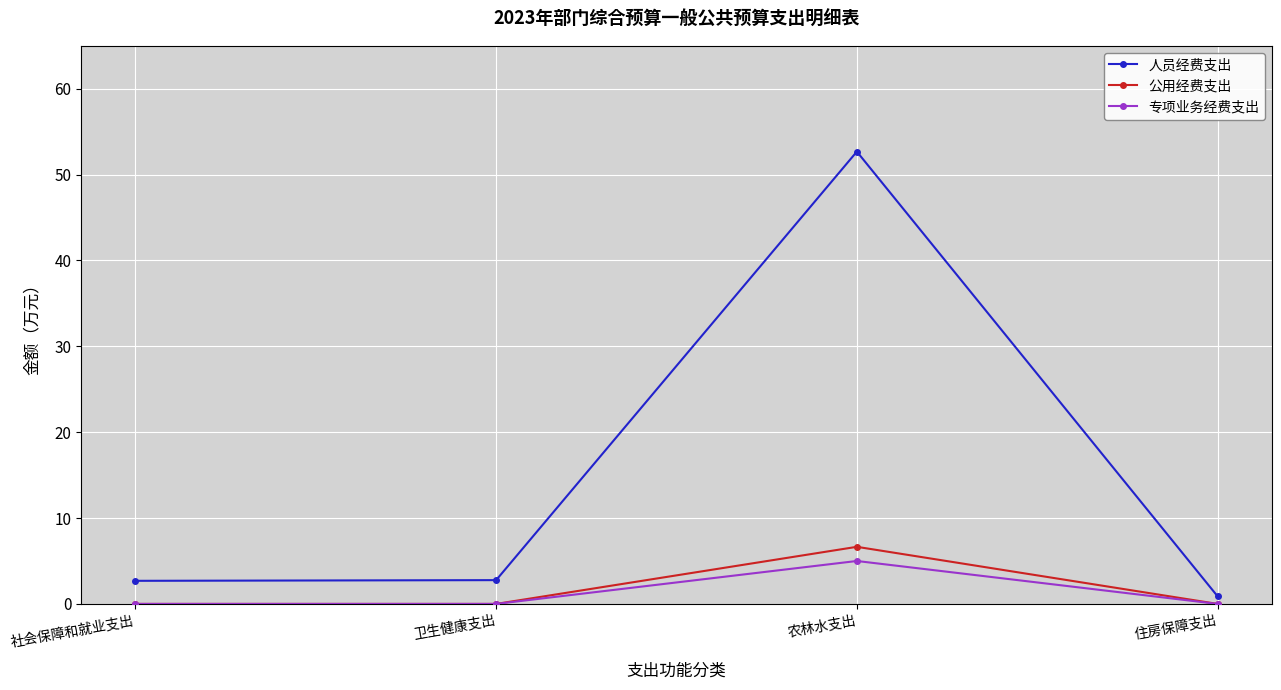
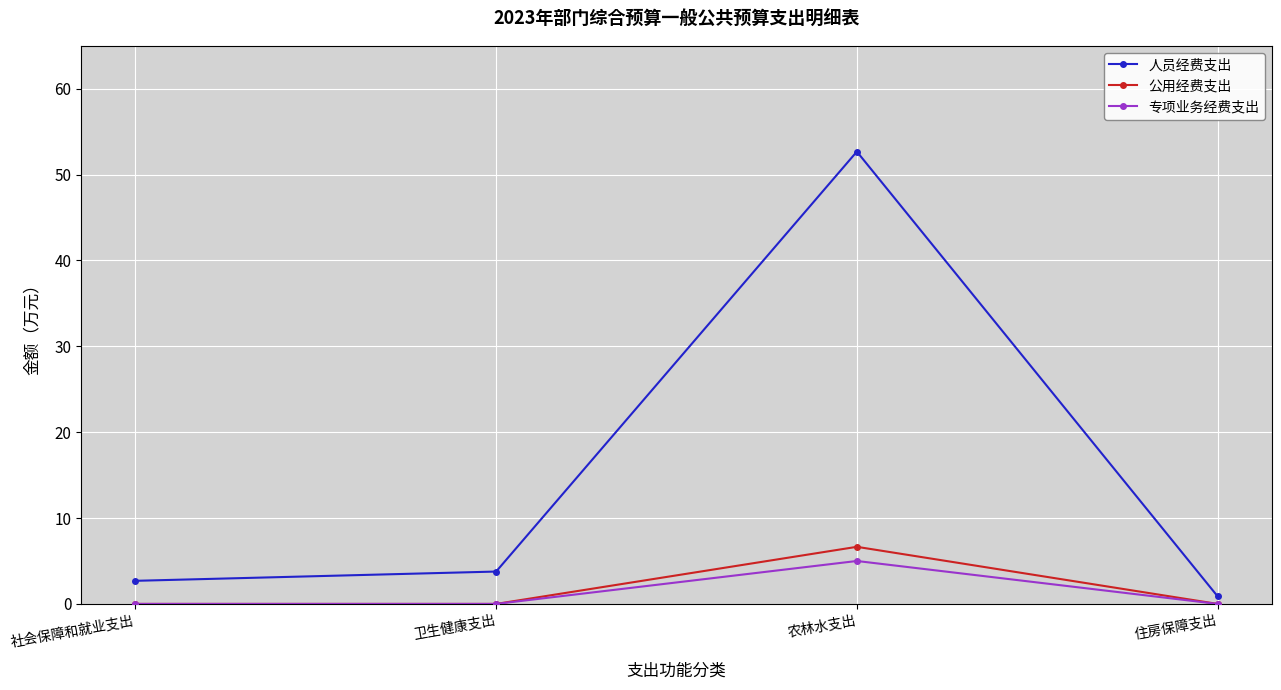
人员经费支出, 卫生健康支出: 3 -> 4
